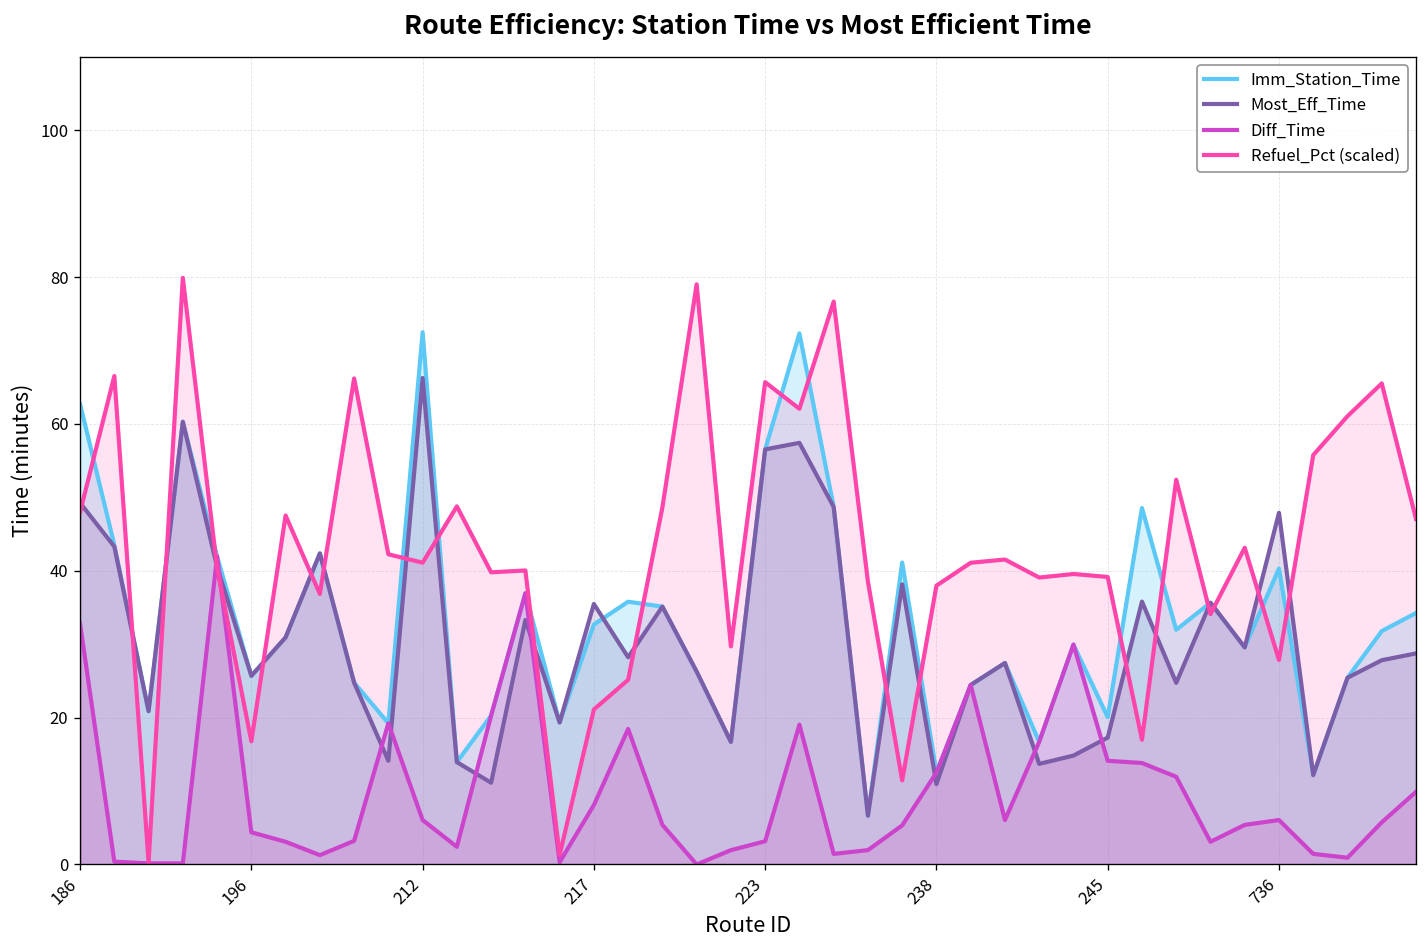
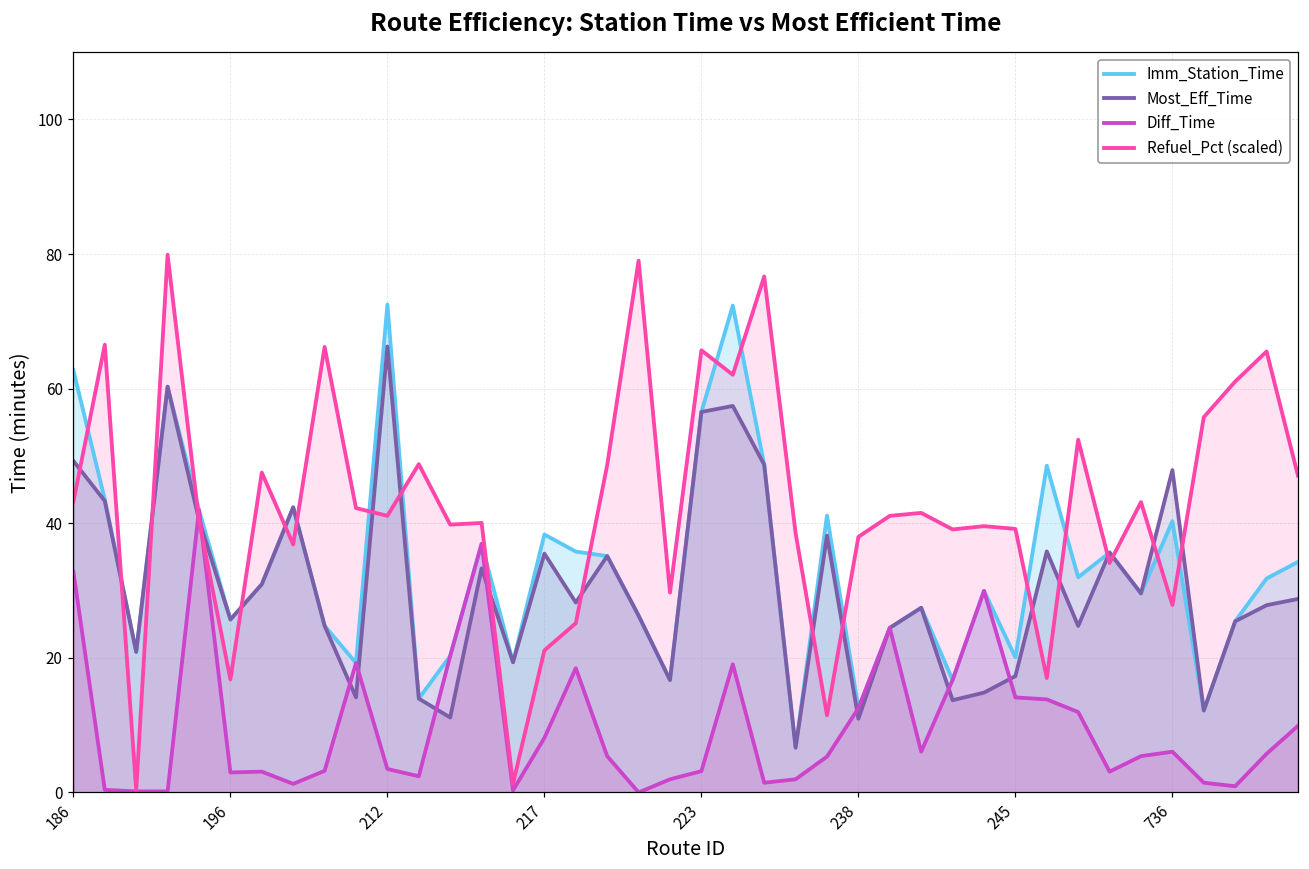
Refuel_Pct (scaled), 186: 48 -> 43
Diff_Time, 196: 4 -> 3
Diff_Time, 212: 6 -> 3
Imm_Station_Time, 217: 33 -> 38
